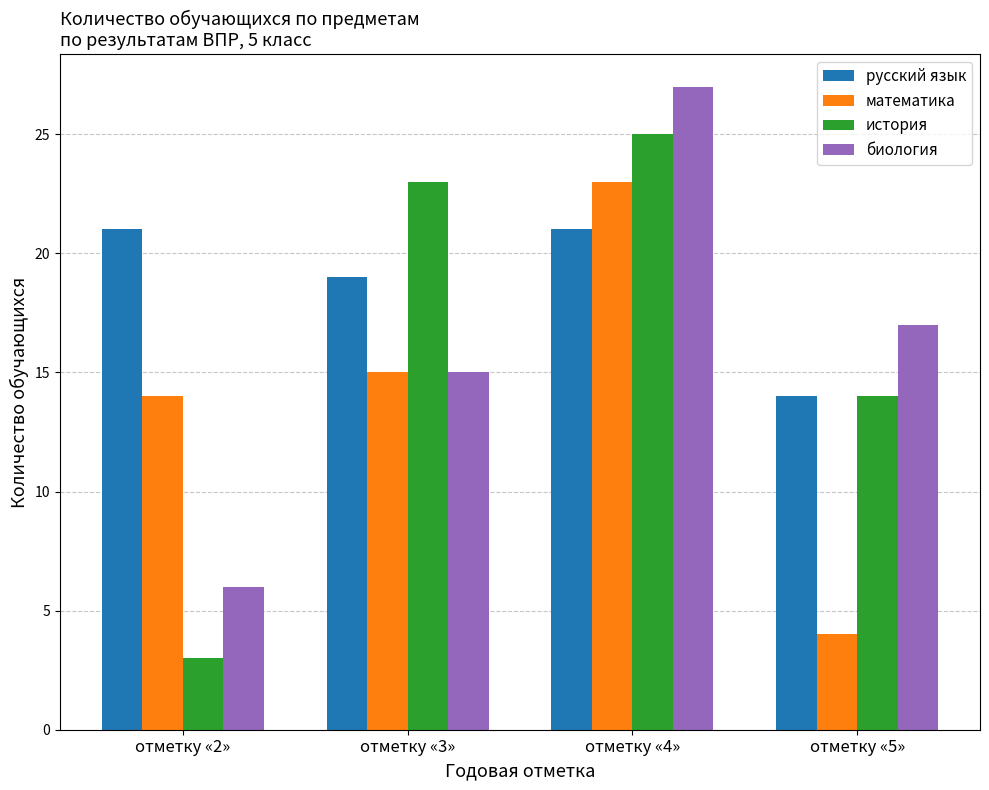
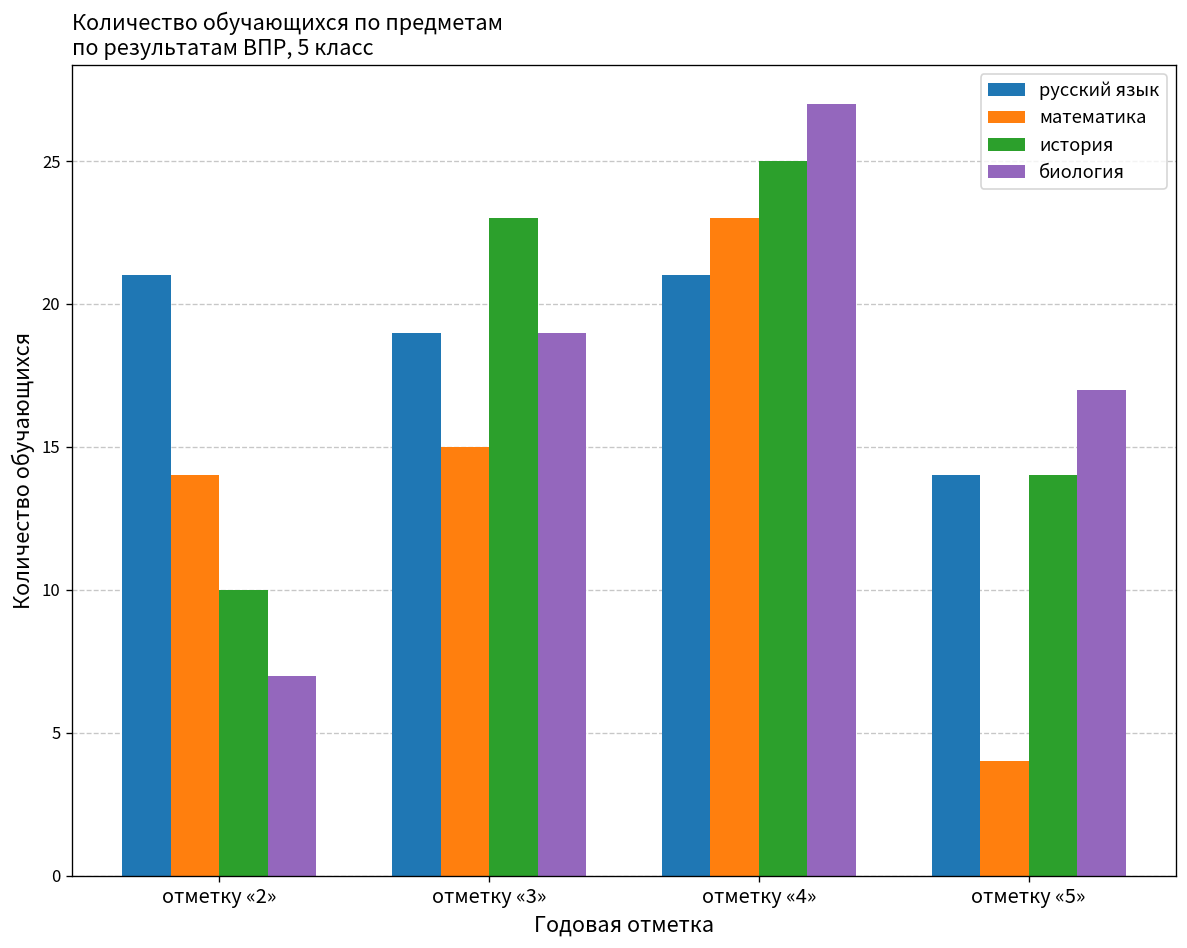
история, отметку «2»: 3 -> 10
биология, отметку «2»: 6 -> 7
биология, отметку «3»: 15 -> 19
